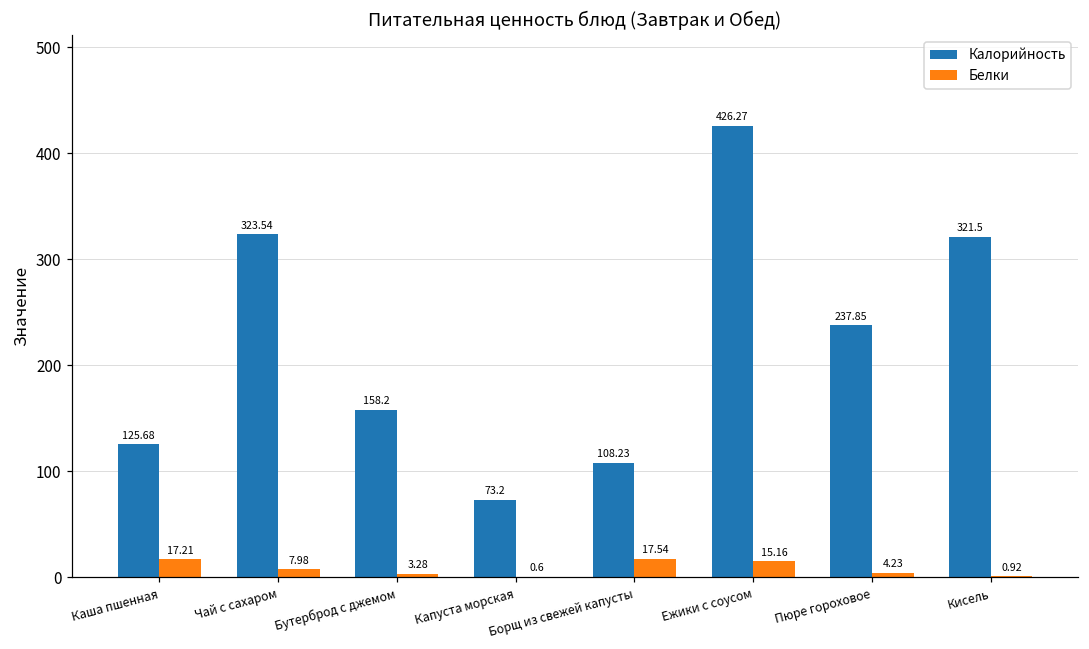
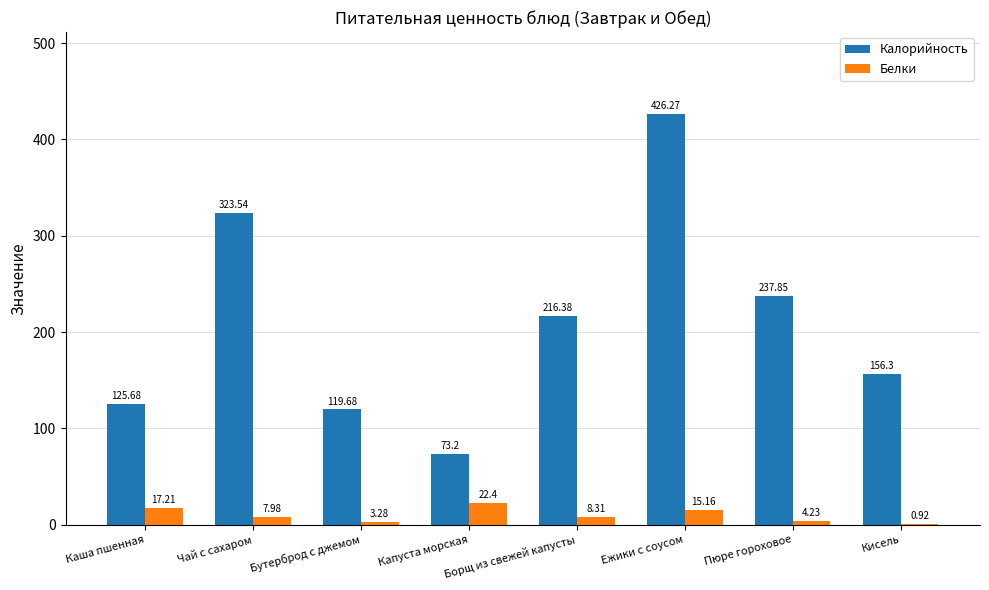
Калорийность, Бутерброд с джемом: 158.2 -> 119.68
Белки, Капуста морская: 0.6 -> 22.4
Калорийность, Борщ из свежей капусты: 108.23 -> 216.38
Белки, Борщ из свежей капусты: 17.54 -> 8.31
Калорийность, Кисель: 321.5 -> 156.3
